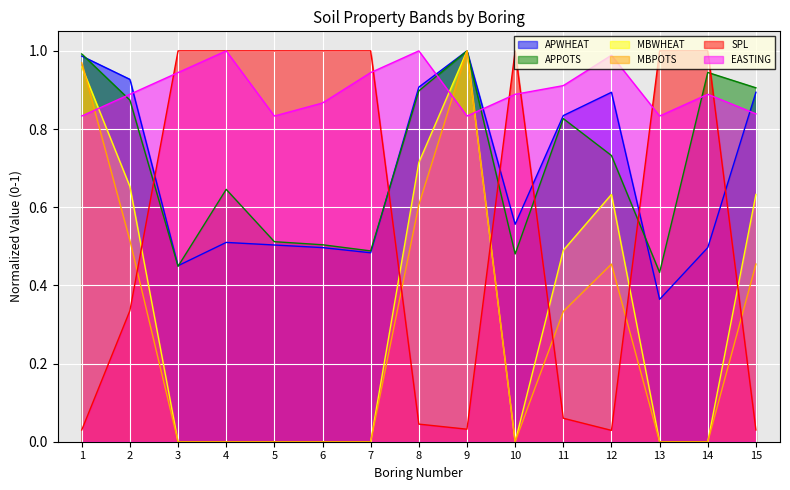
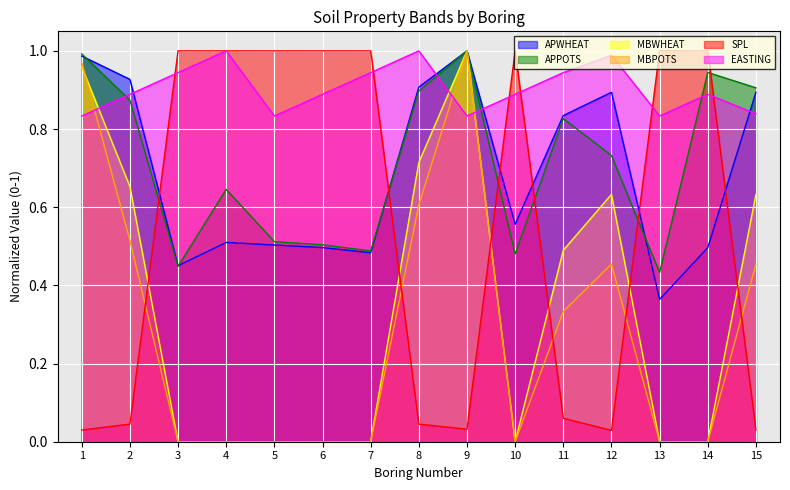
SPL, 2: 0.34 -> 0.05
EASTING, 6: 0.87 -> 0.89
EASTING, 11: 0.91 -> 0.94
